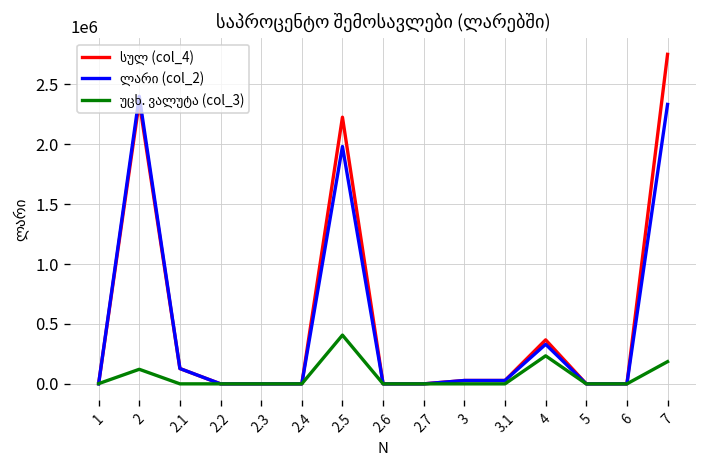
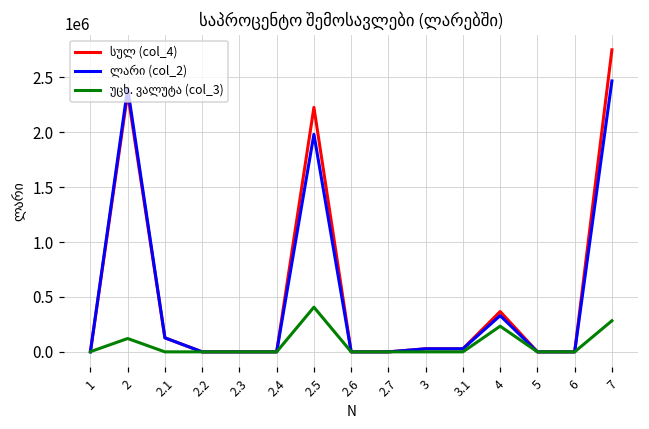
ლარი (col_2), 7: 2300000 -> 2500000
უცხ. ვალუტა (col_3), 7: 200000 -> 300000
